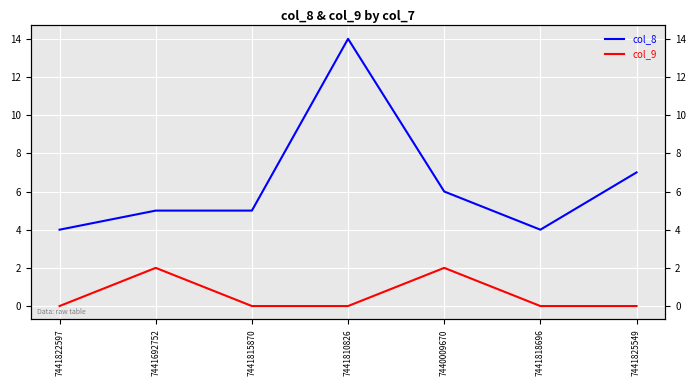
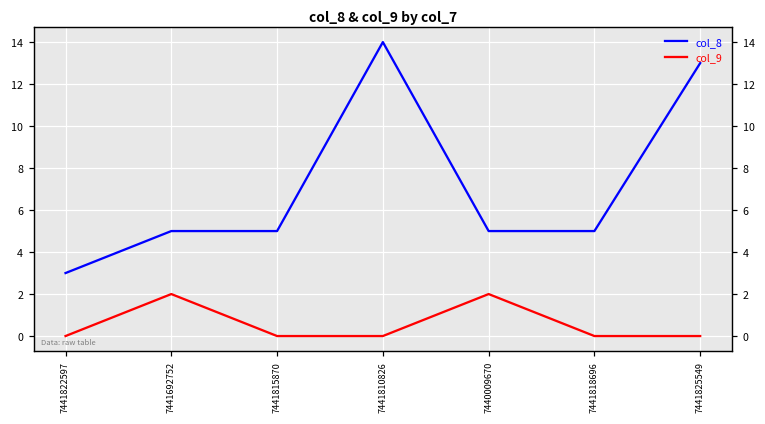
col_8, 7441822597: 4 -> 3
col_8, 7440009670: 6 -> 5
col_8, 7441818696: 4 -> 5
col_8, 7441825549: 7 -> 13
